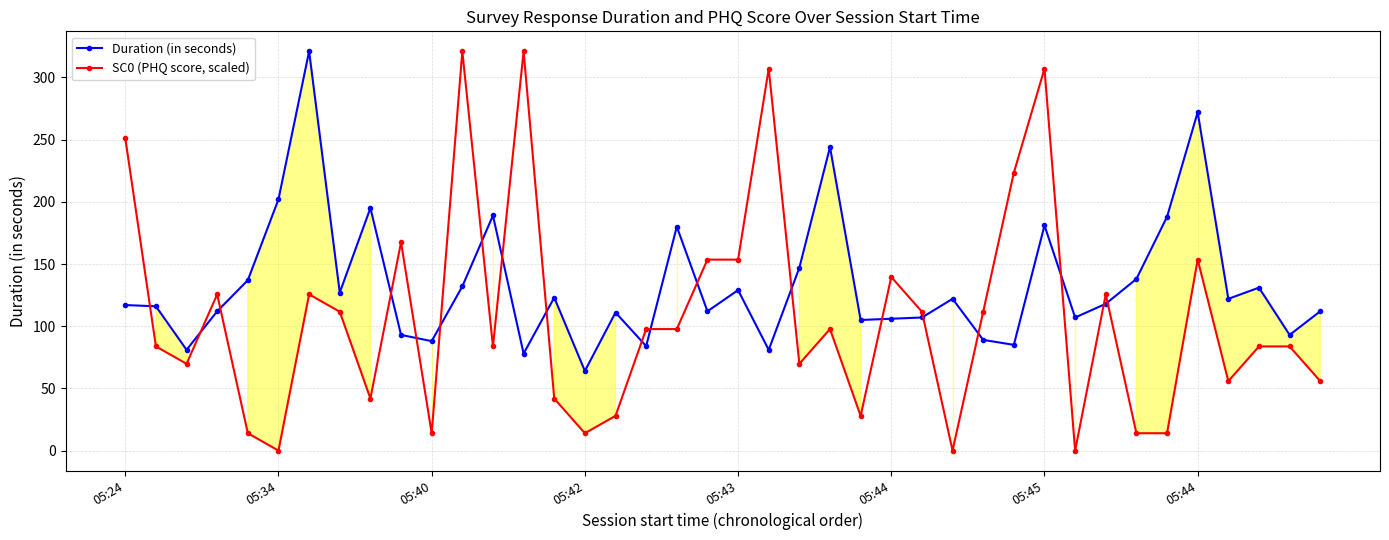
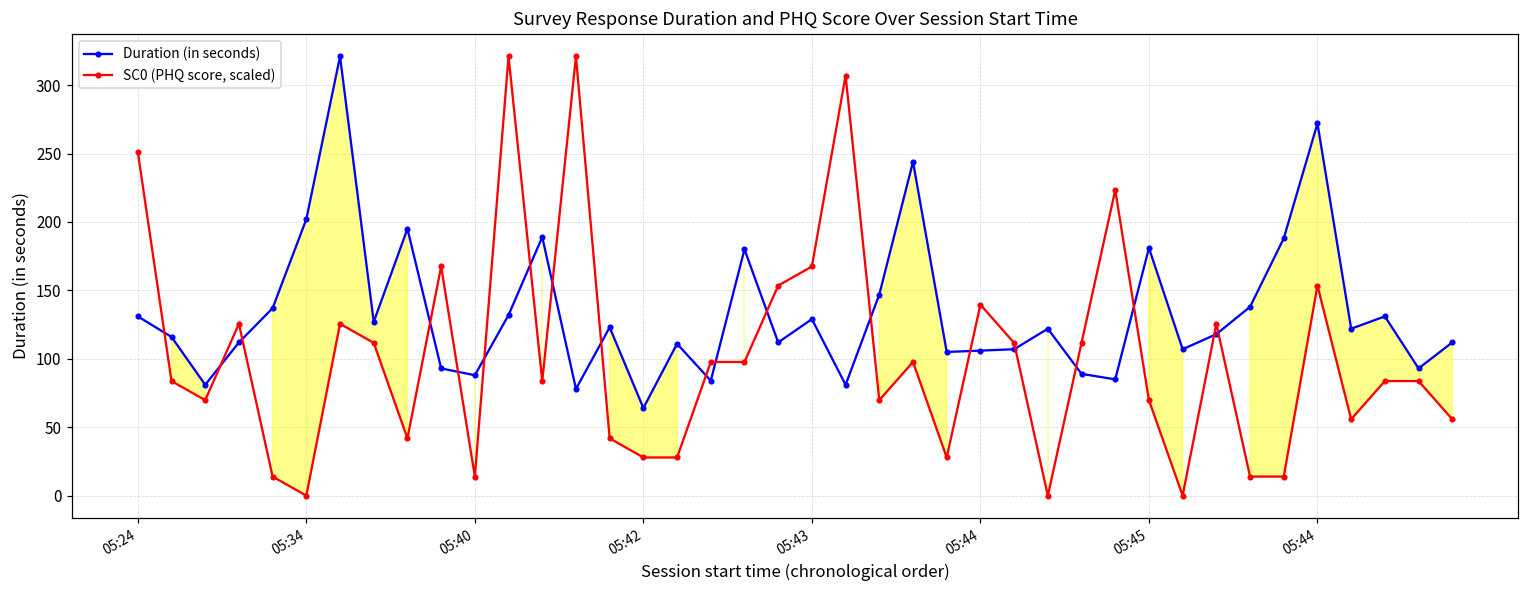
Duration (in seconds), 05:24: 117 -> 131
SC0 (PHQ score, scaled), 05:42: 14 -> 28
SC0 (PHQ score, scaled), 05:43: 154 -> 167
SC0 (PHQ score, scaled), 05:45: 307 -> 70
